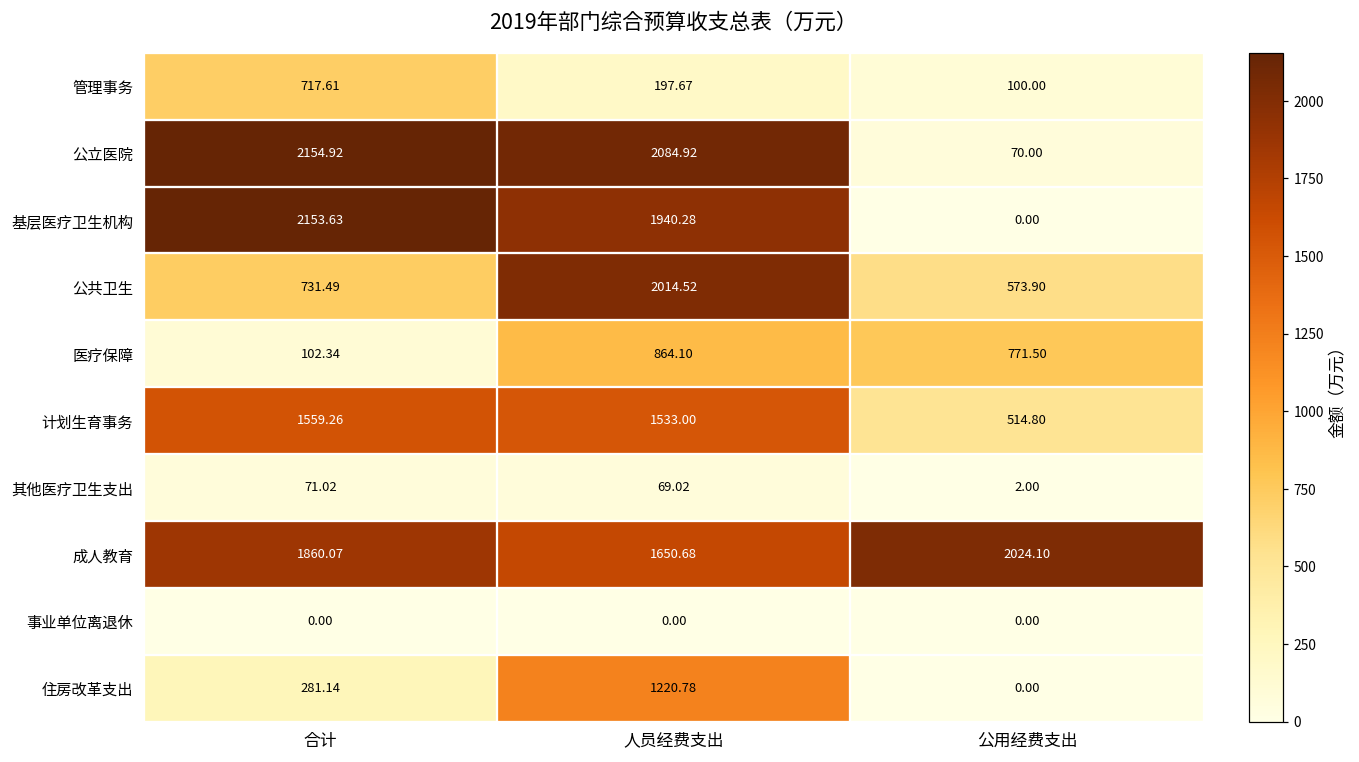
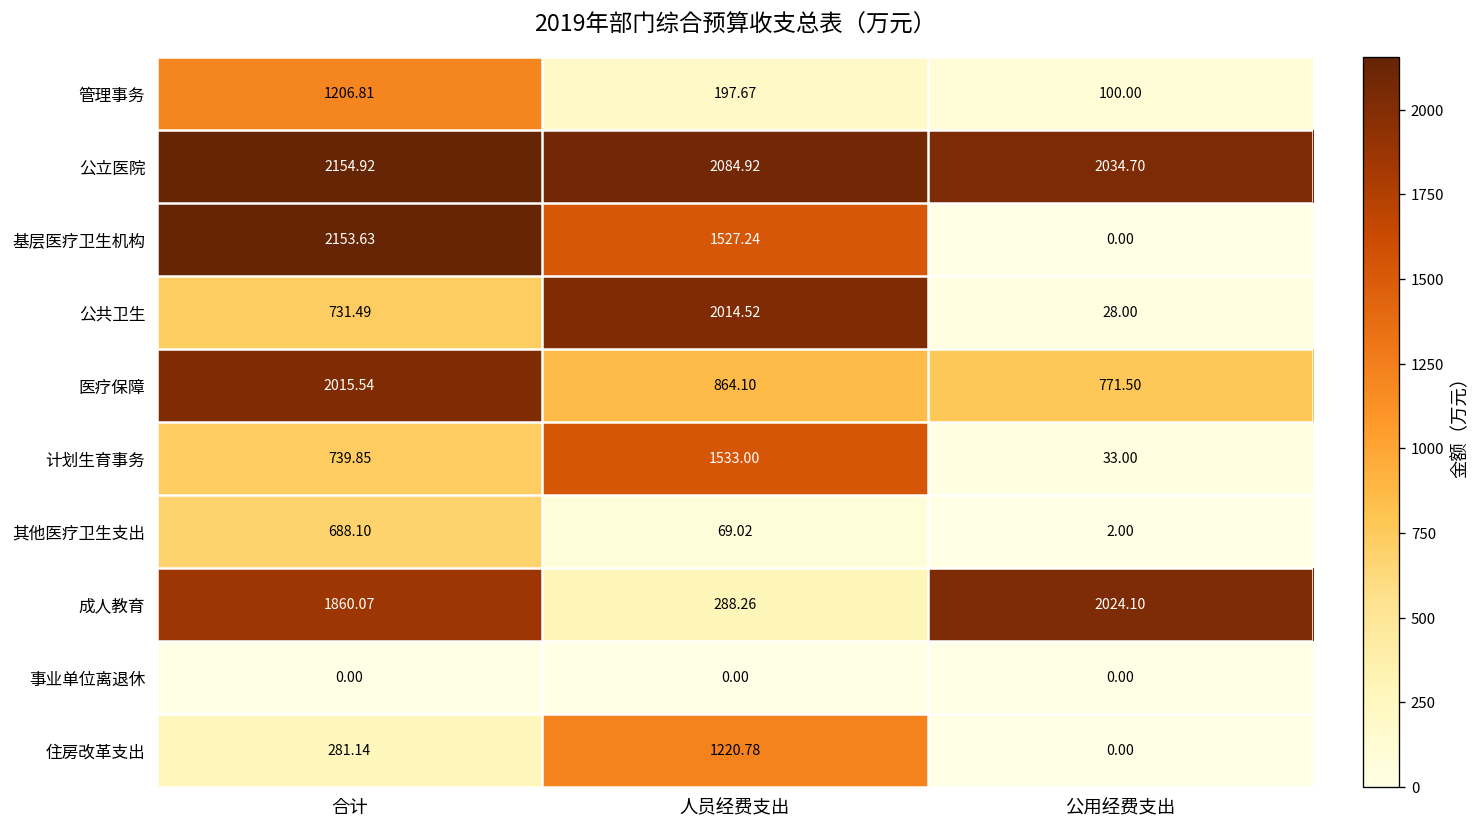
管理事务, 合计: 717.61 -> 1206.81
公立医院, 公用经费支出: 70.00 -> 2034.70
基层医疗卫生机构, 人员经费支出: 1940.28 -> 1527.24
公共卫生, 公用经费支出: 573.90 -> 28.00
医疗保障, 合计: 102.34 -> 2015.54
计划生育事务, 合计: 1559.26 -> 739.85
计划生育事务, 公用经费支出: 514.80 -> 33.00
其他医疗卫生支出, 合计: 71.02 -> 688.10
成人教育, 人员经费支出: 1650.68 -> 288.26
